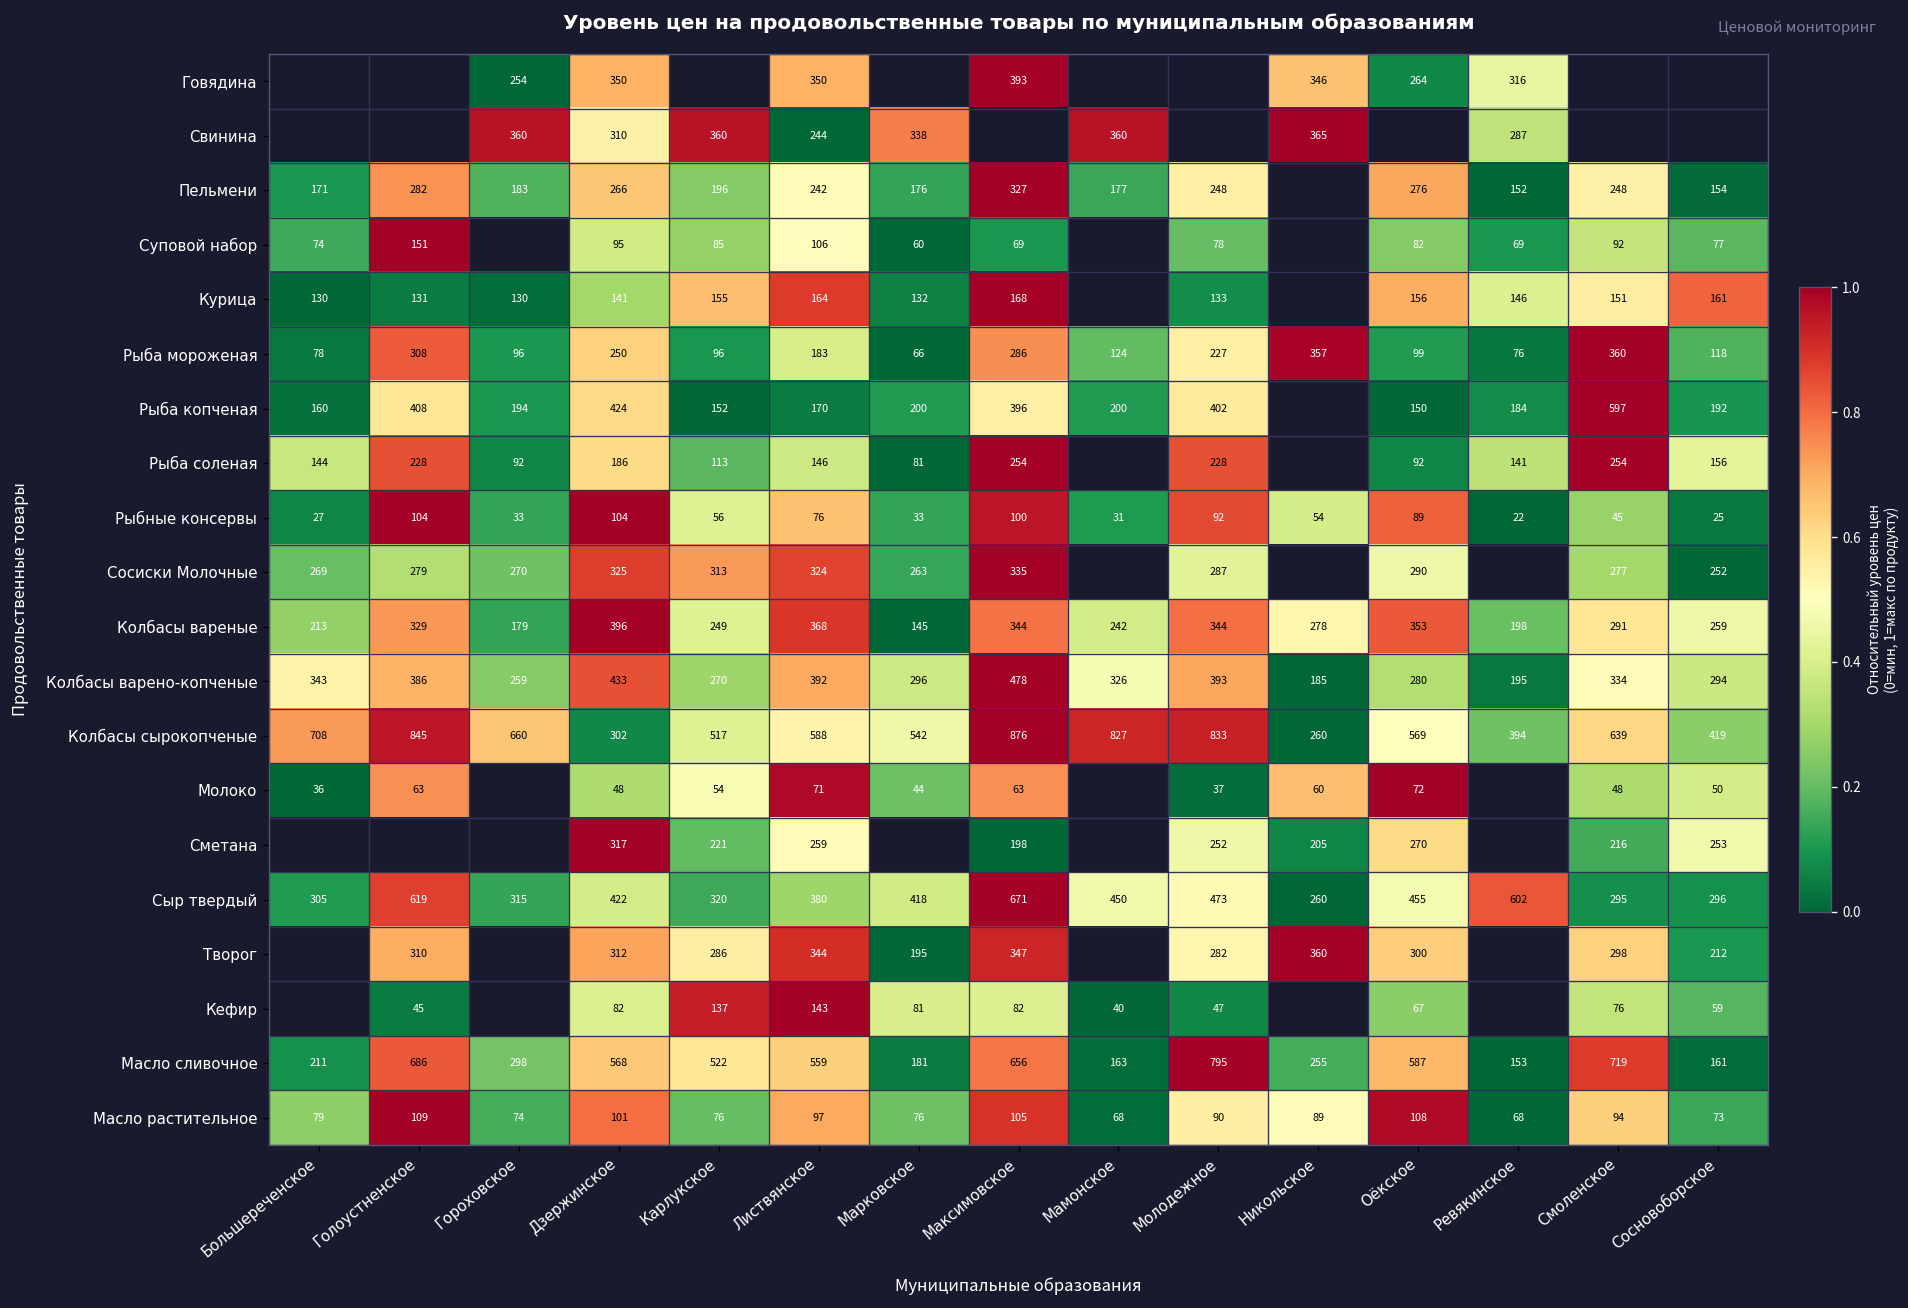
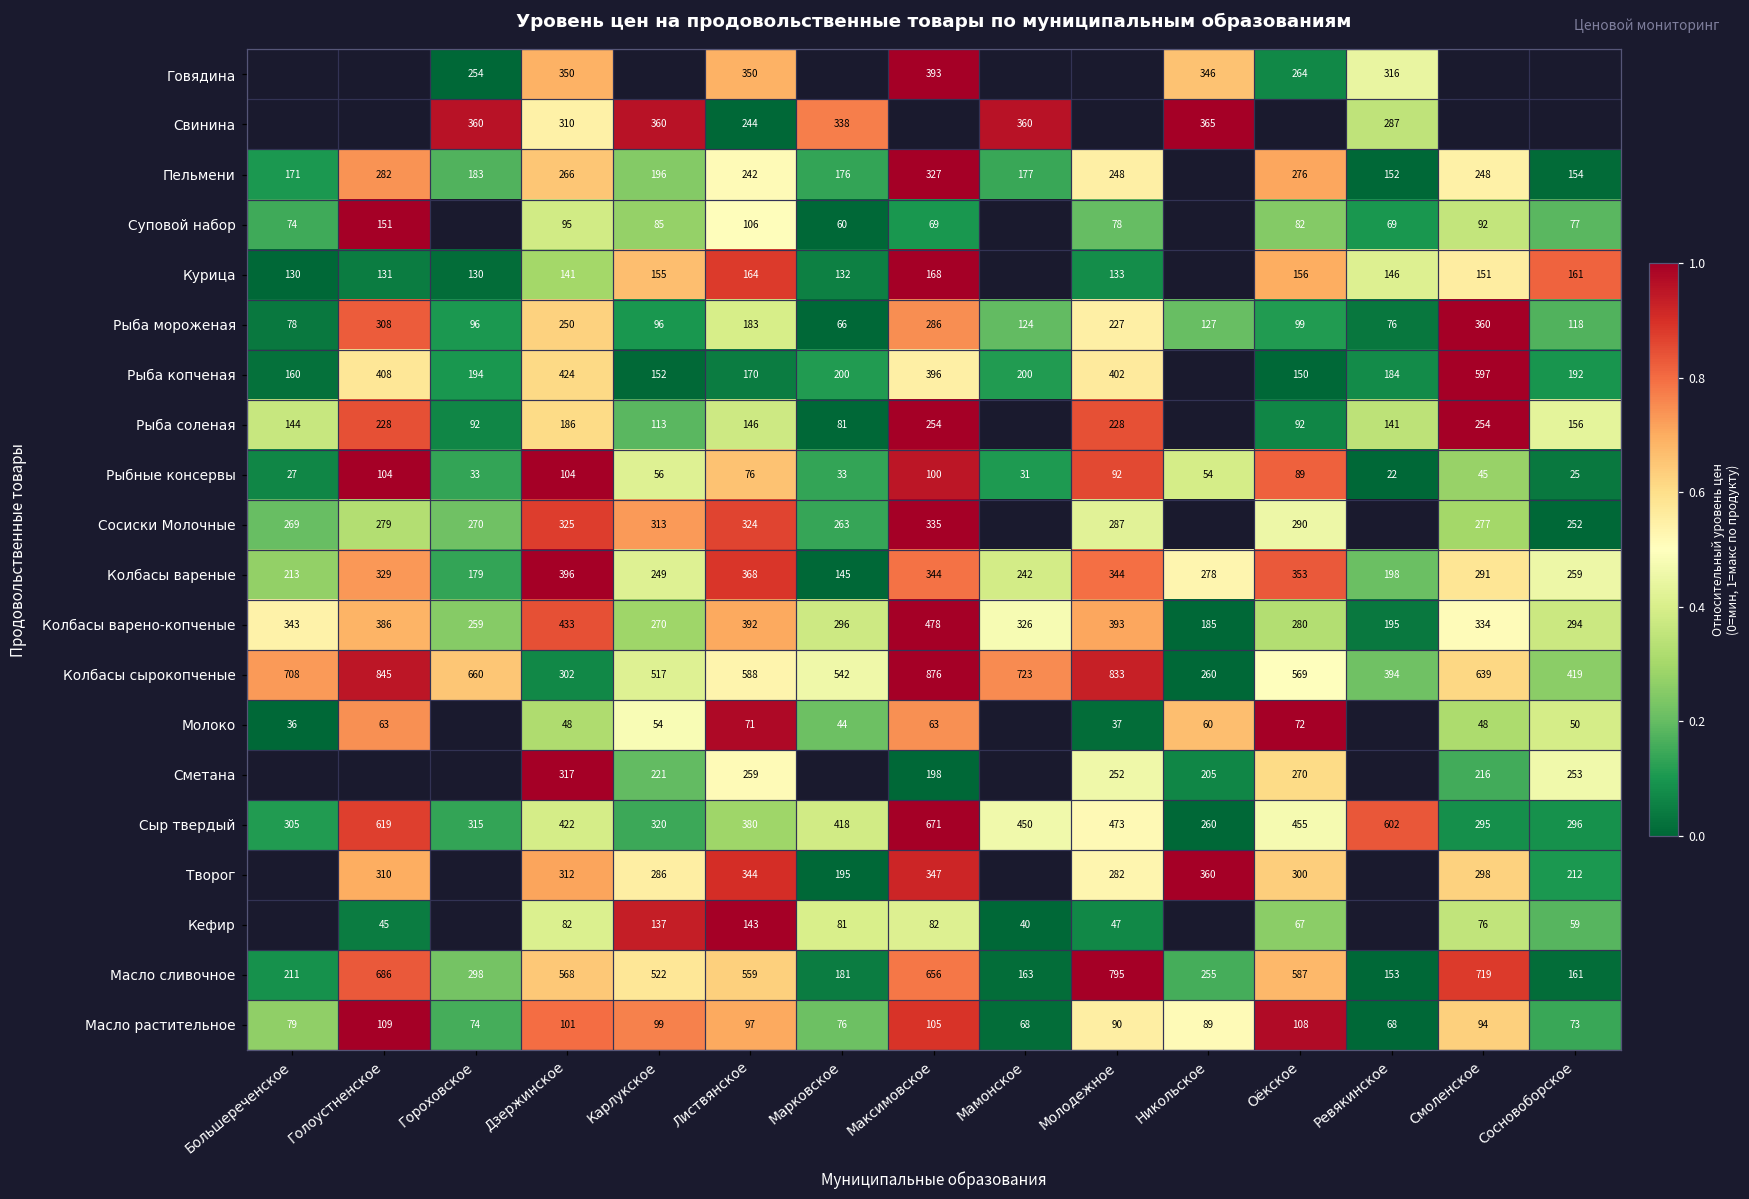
Рыба мороженая, Никольское: 357 -> 127
Колбасы сырокопченые, Мамонское: 827 -> 723
Масло растительное, Карлукское: 76 -> 99
